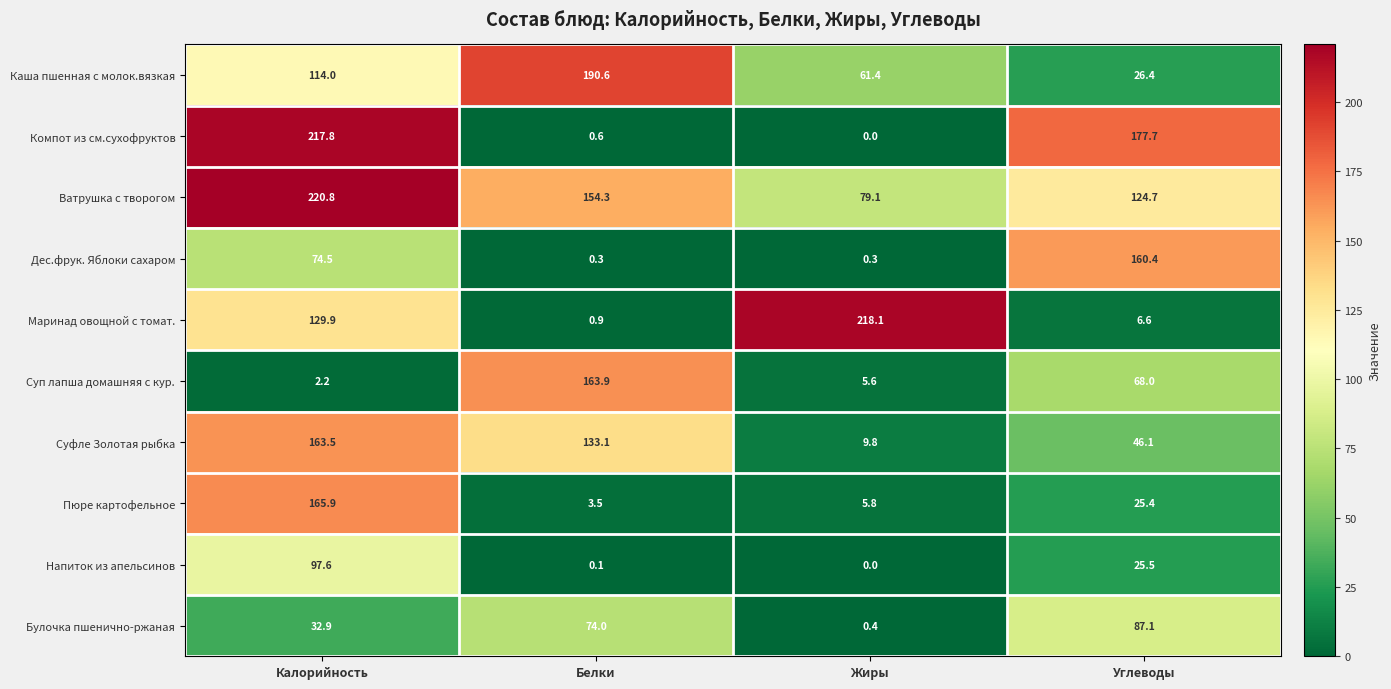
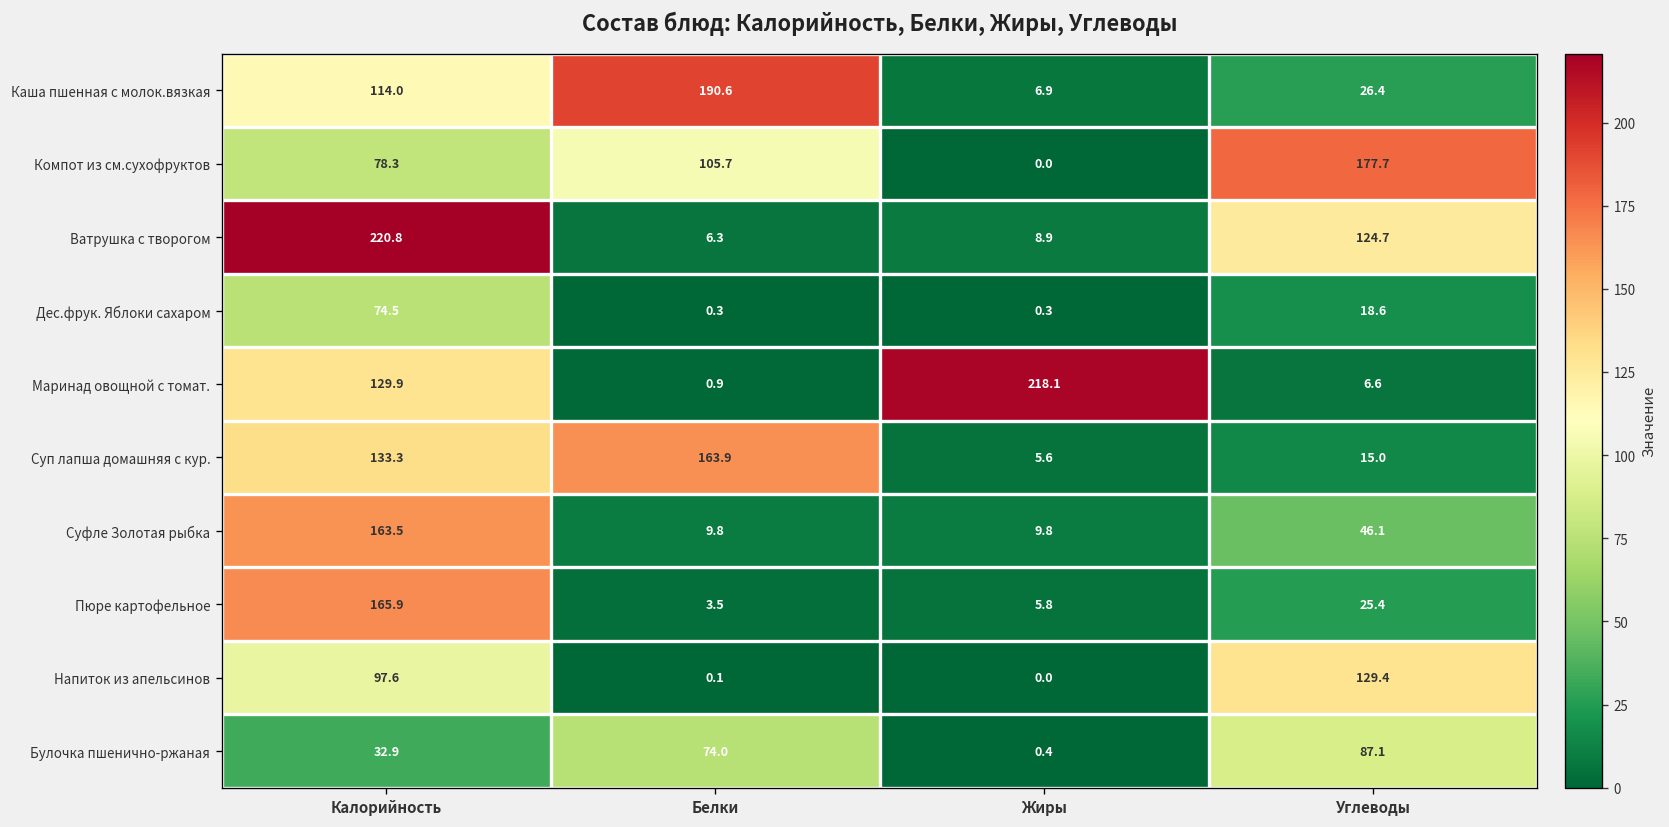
Каша пшенная с молок.вязкая, Жиры: 61.4 -> 6.9
Компот из см.сухофруктов, Калорийность: 217.8 -> 78.3
Компот из см.сухофруктов, Белки: 0.6 -> 105.7
Ватрушка с творогом, Белки: 154.3 -> 6.3
Ватрушка с творогом, Жиры: 79.1 -> 8.9
Дес.фрук. Яблоки сахаром, Углеводы: 160.4 -> 18.6
Суп лапша домашняя с кур., Калорийность: 2.2 -> 133.3
Суп лапша домашняя с кур., Углеводы: 68.0 -> 15.0
Суфле Золотая рыбка, Белки: 133.1 -> 9.8
Напиток из апельсинов, Углеводы: 25.5 -> 129.4
